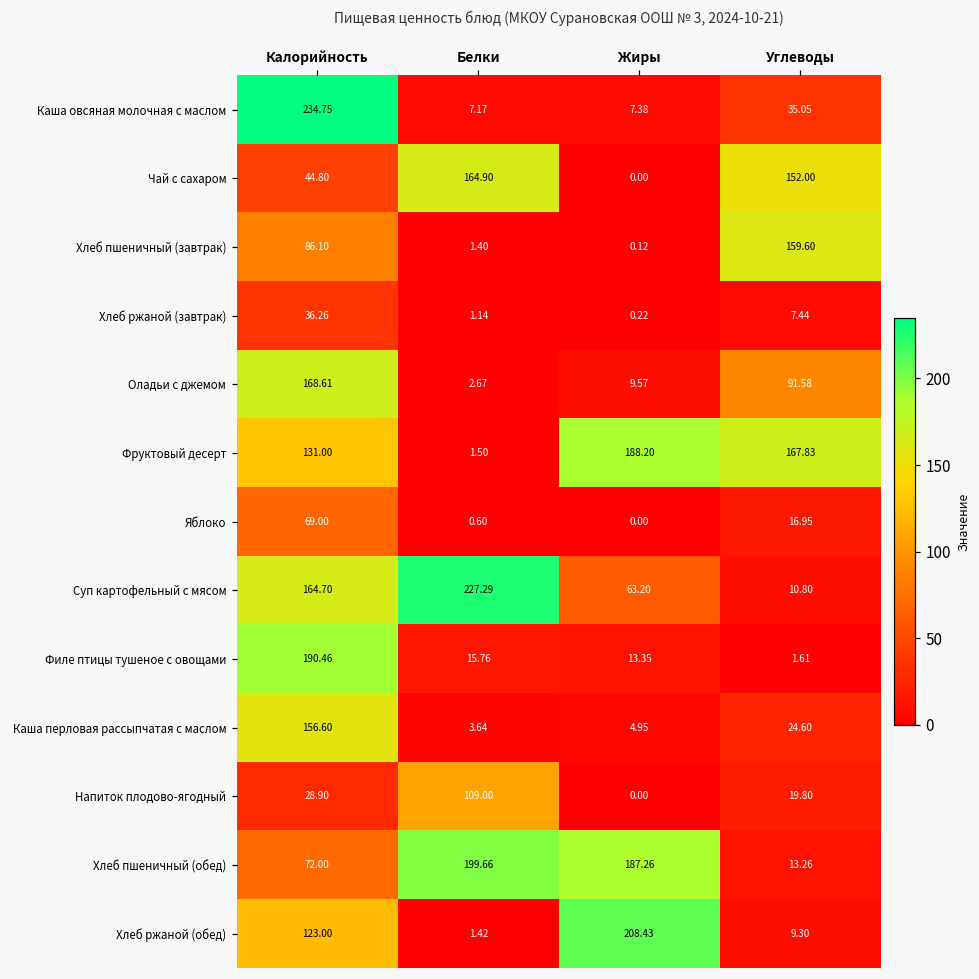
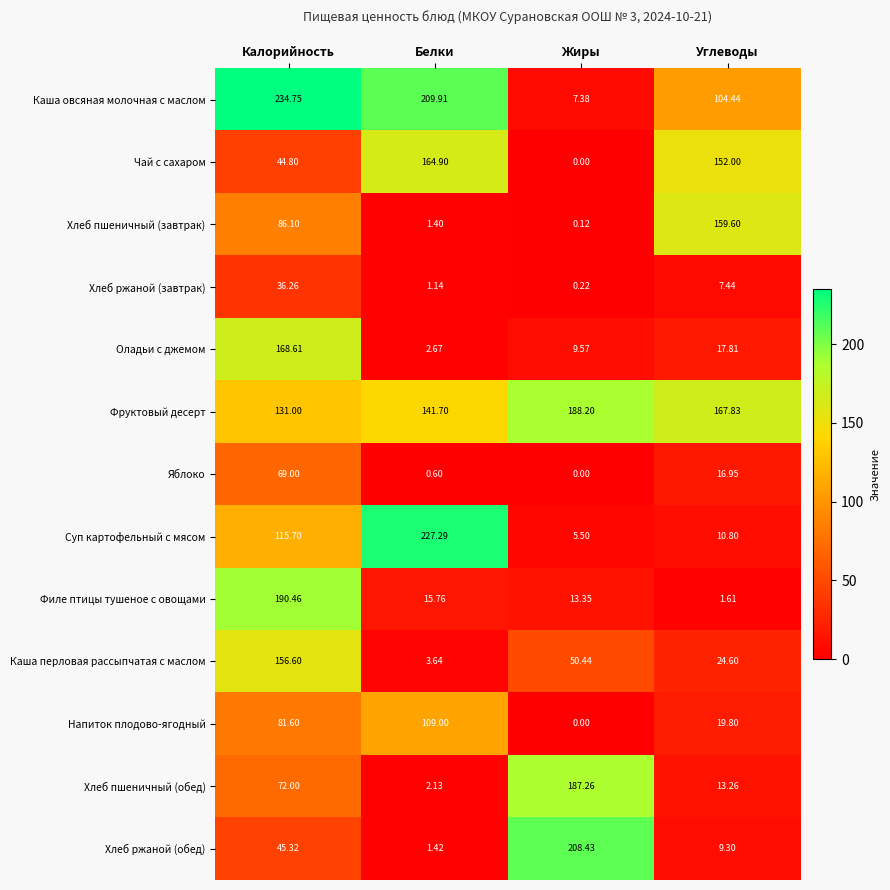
Каша овсяная молочная с маслом, Белки: 7.17 -> 209.91
Каша овсяная молочная с маслом, Углеводы: 35.05 -> 104.44
Оладьи с джемом, Углеводы: 91.58 -> 17.81
Фруктовый десерт, Белки: 1.50 -> 141.70
Суп картофельный с мясом, Калорийность: 164.70 -> 115.70
Суп картофельный с мясом, Жиры: 63.20 -> 5.50
Каша перловая рассыпчатая с маслом, Жиры: 4.95 -> 50.44
Напиток плодово-ягодный, Калорийность: 28.90 -> 81.60
Хлеб пшеничный (обед), Белки: 199.66 -> 2.13
Хлеб ржаной (обед), Калорийность: 123.00 -> 45.32
